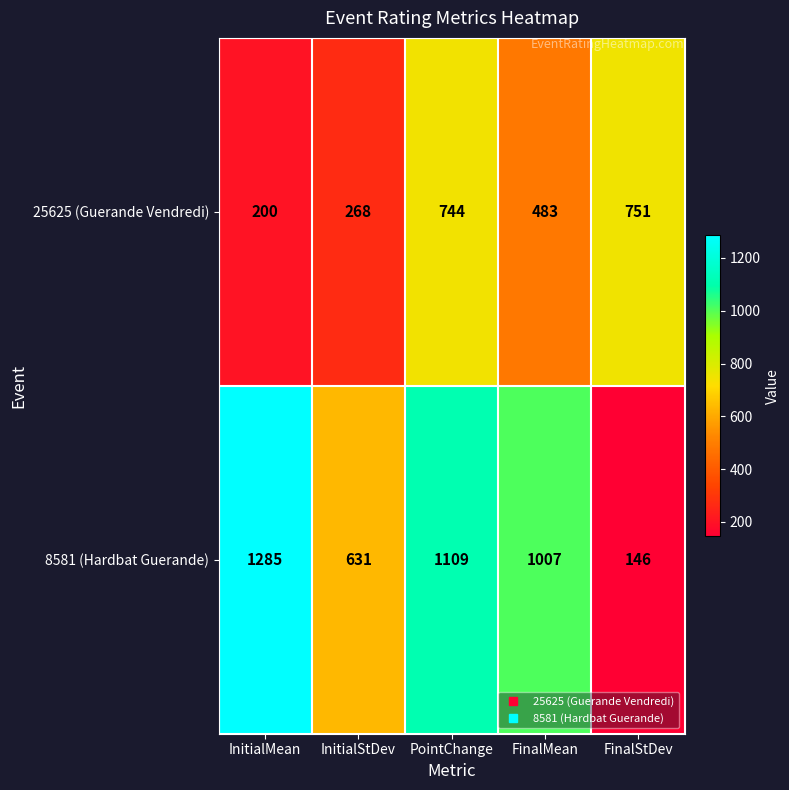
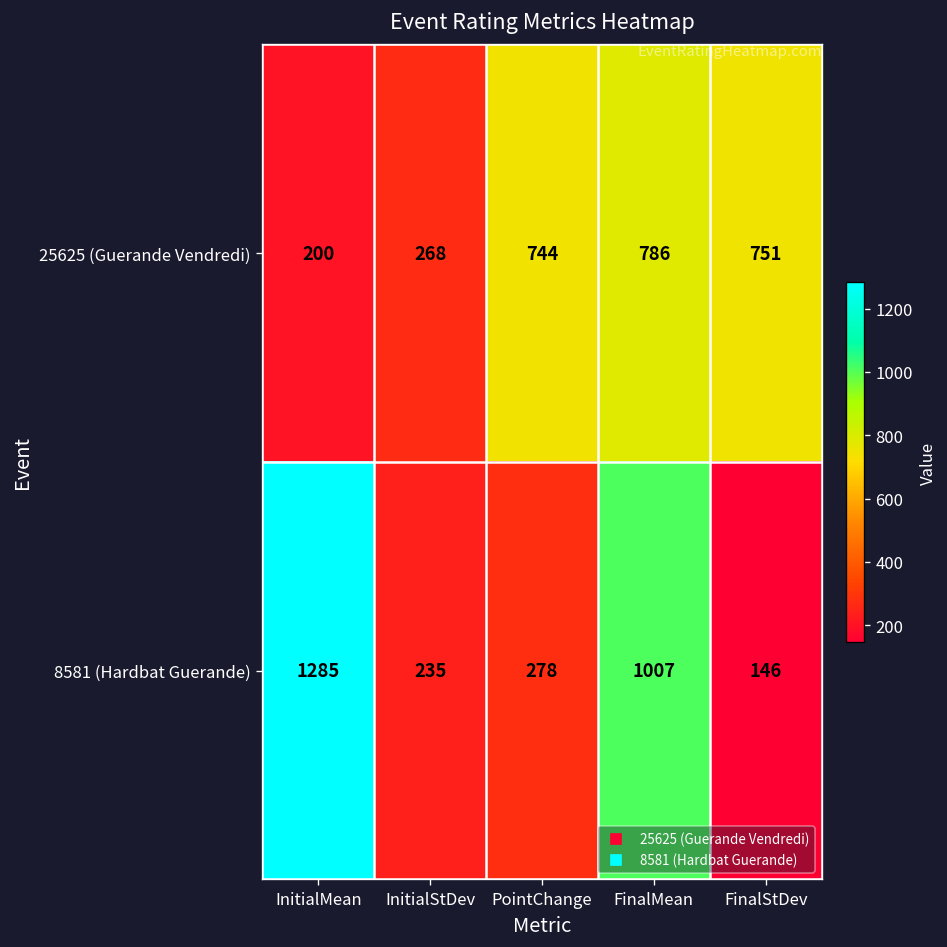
25625 (Guerande Vendredi), FinalMean: 483 -> 786
8581 (Hardbat Guerande), InitialStDev: 631 -> 235
8581 (Hardbat Guerande), PointChange: 1109 -> 278
